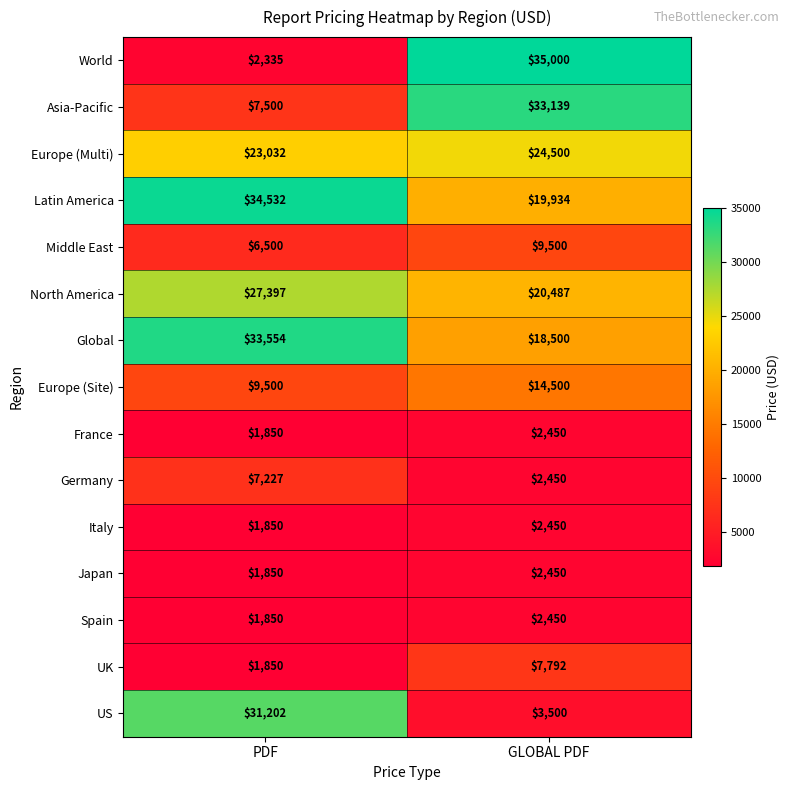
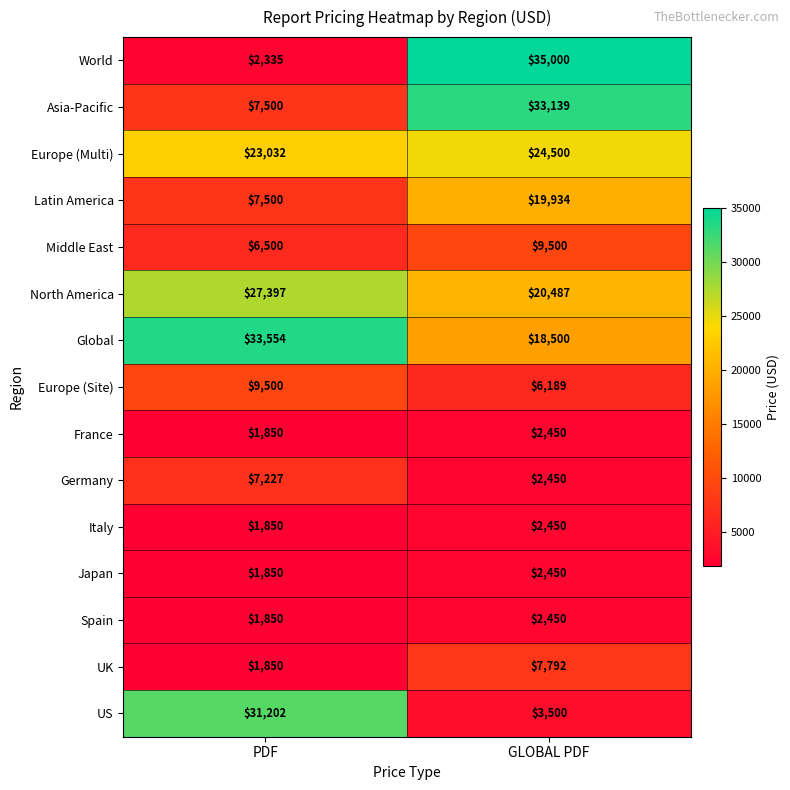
Latin America, PDF: $34,532 -> $7,500
Europe (Site), GLOBAL PDF: $14,500 -> $6,189
